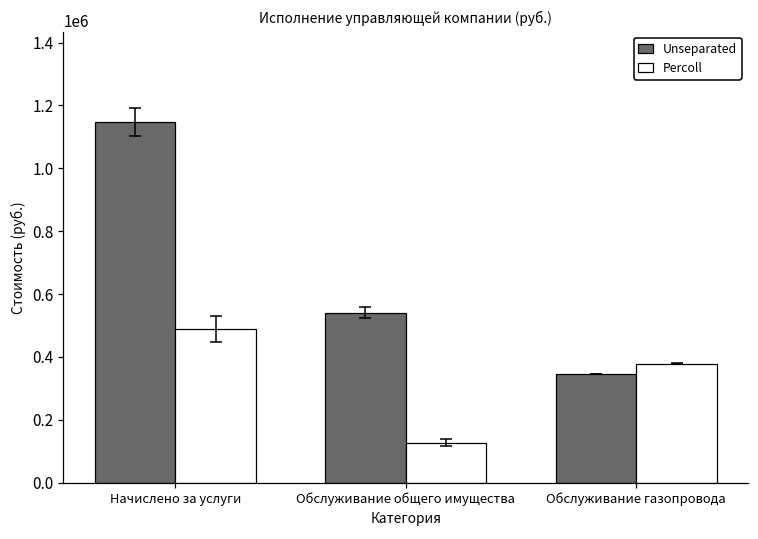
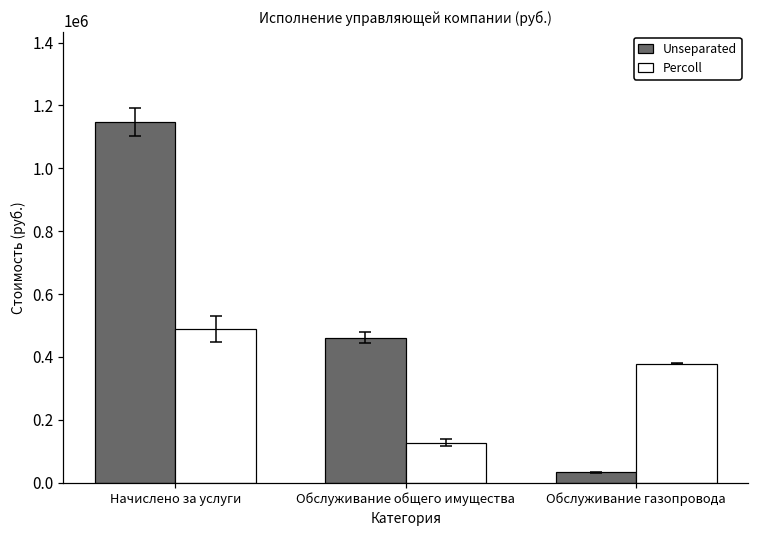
Unseparated, Обслуживание общего имущества: 540000 -> 460000
Unseparated, Обслуживание газопровода: 350000 -> 30000
